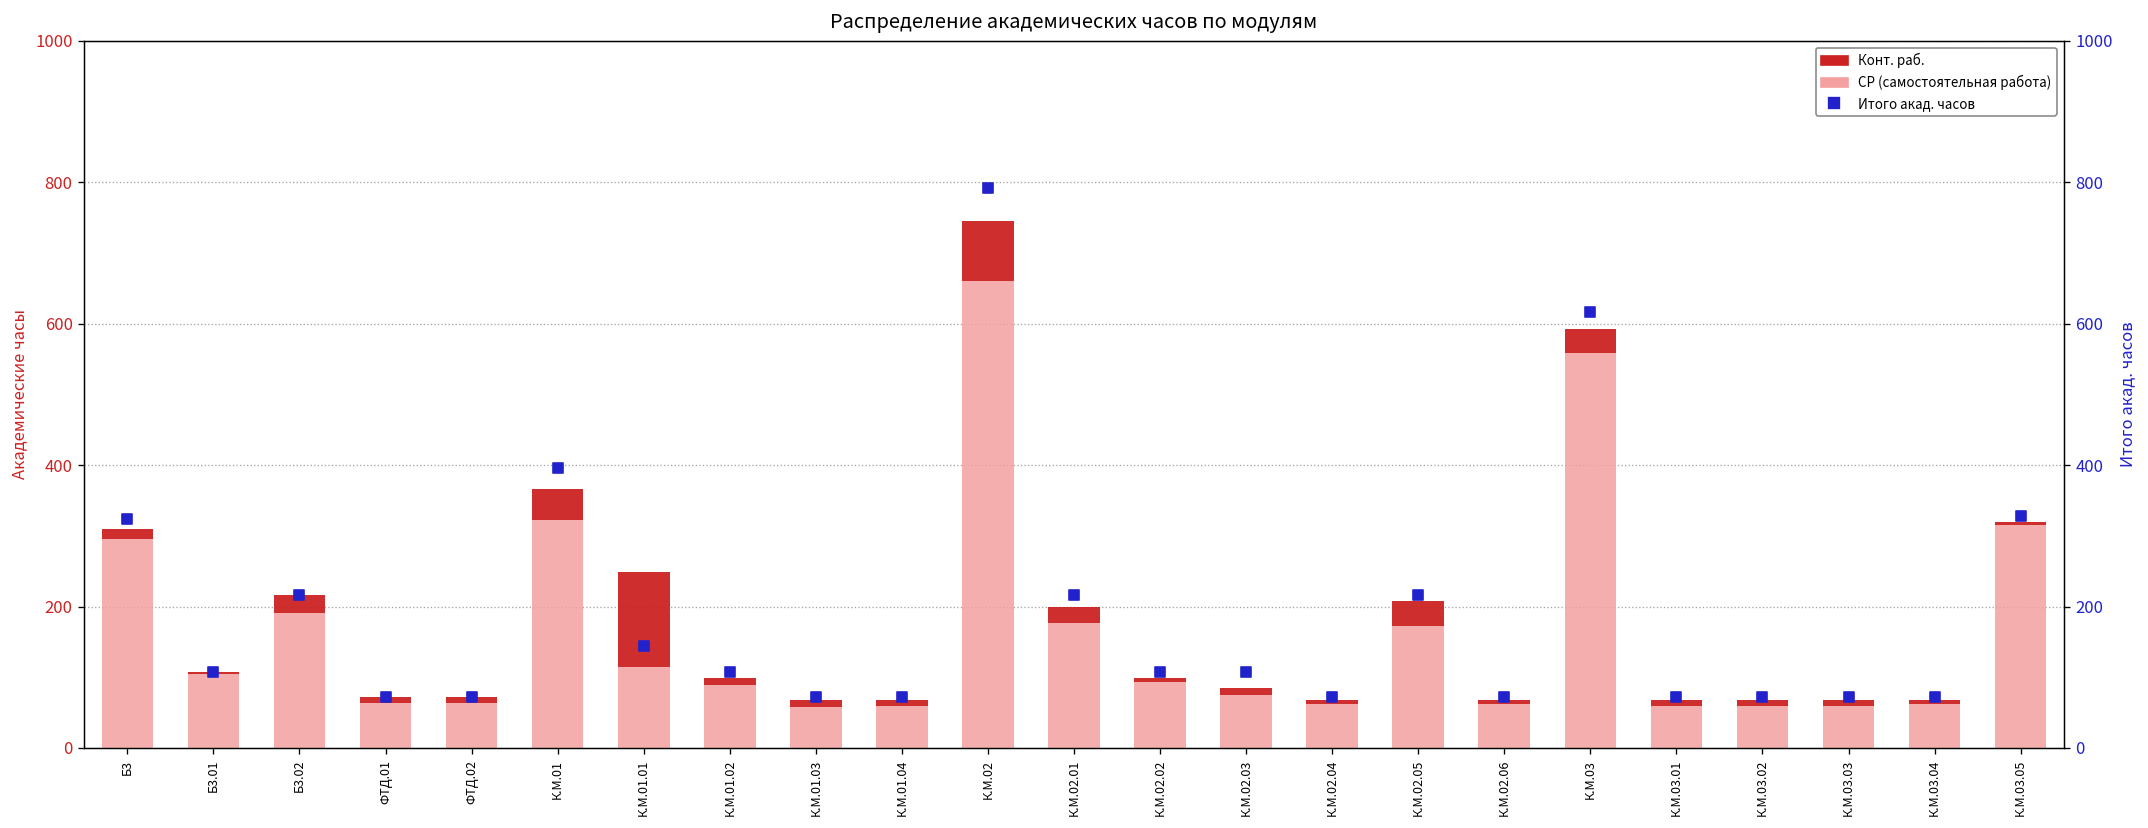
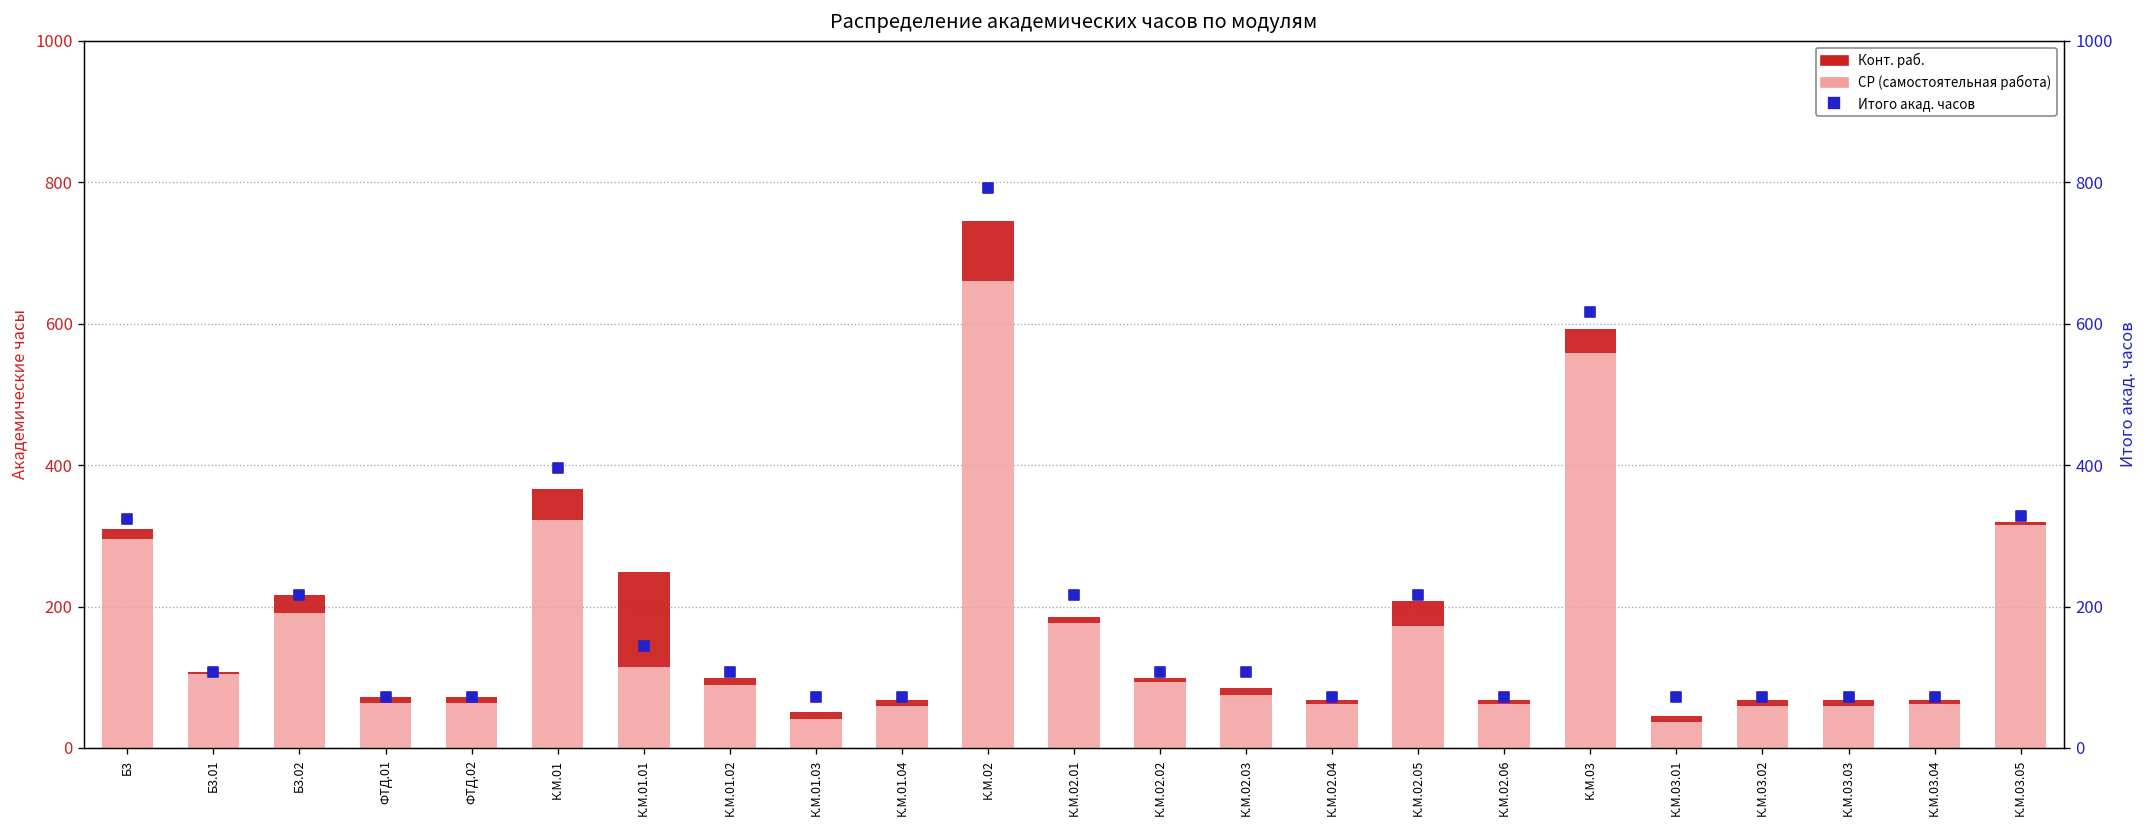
СР (самостоятельная работа), К.М.01.03: 60 -> 40
Конт. раб., К.М.02.01: 20 -> 10
СР (самостоятельная работа), К.М.03.01: 60 -> 40
